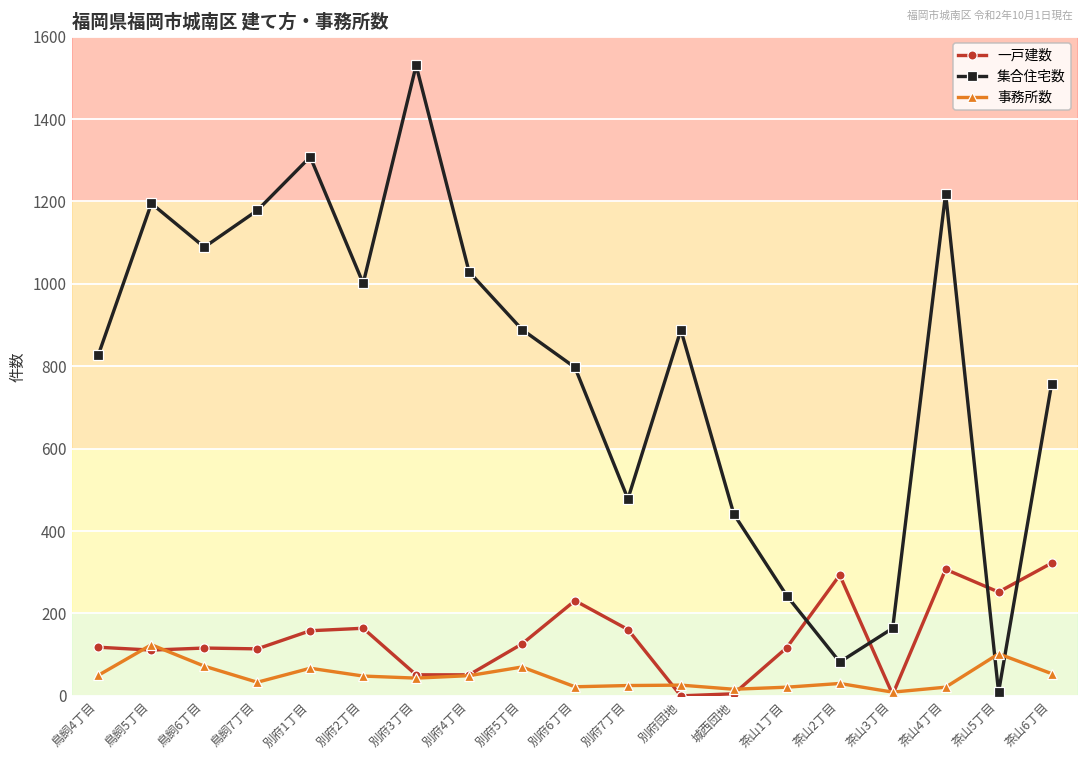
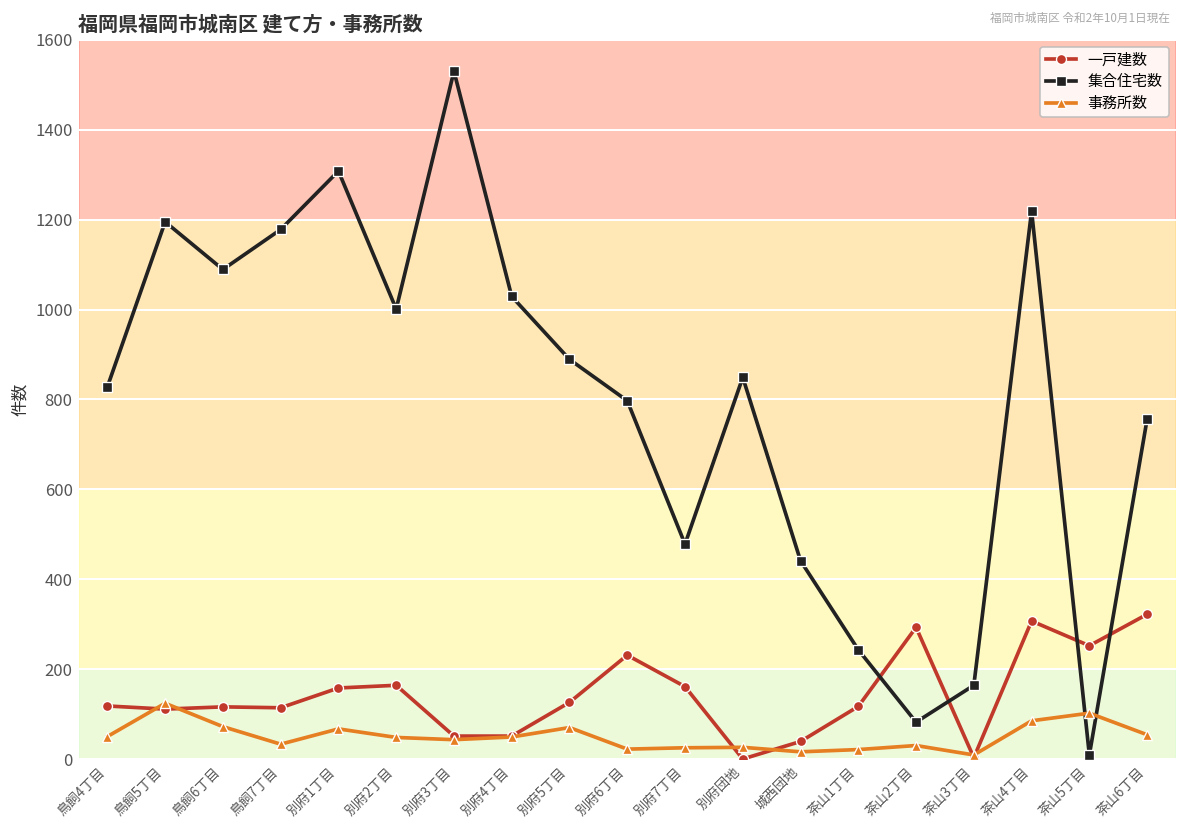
集合住宅数, 別府団地: 890 -> 850
一戸建数, 城西団地: 10 -> 40
事務所数, 茶山4丁目: 20 -> 90
